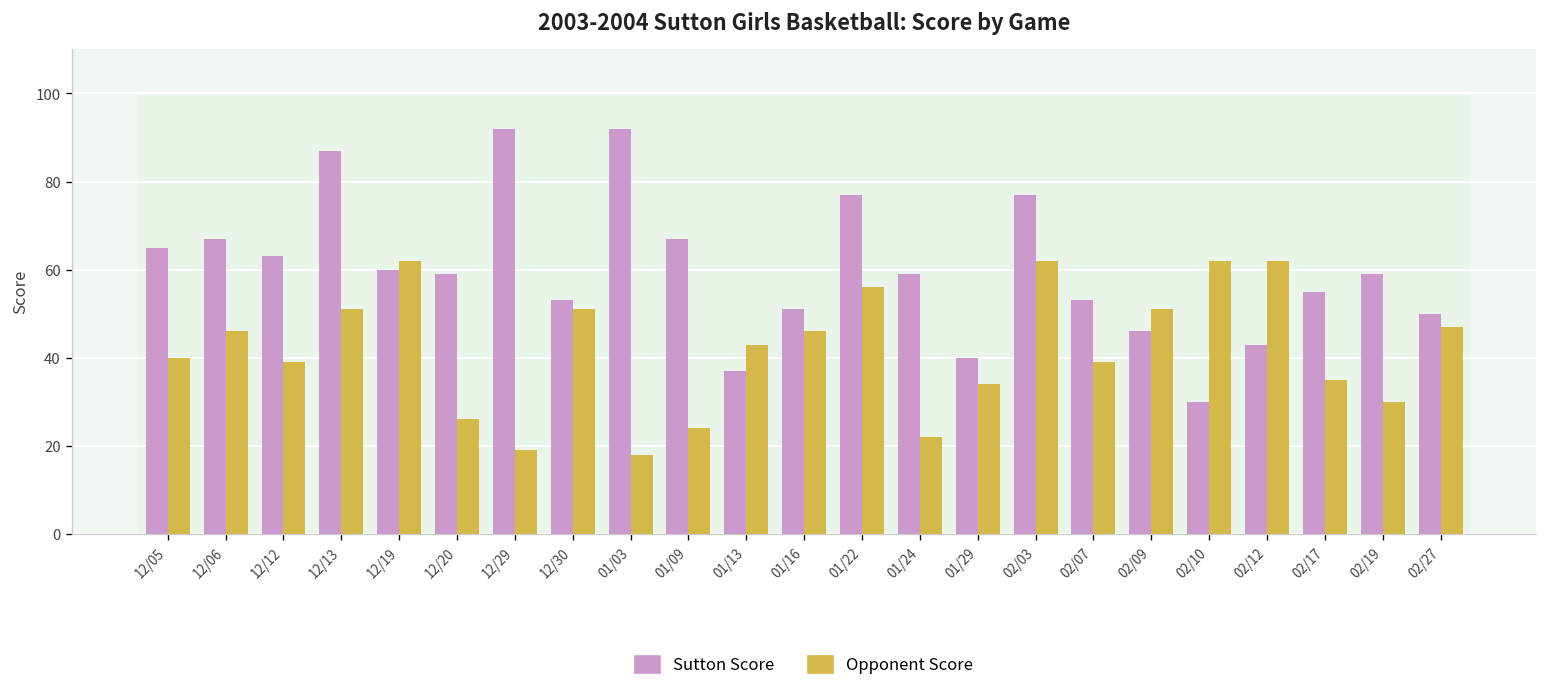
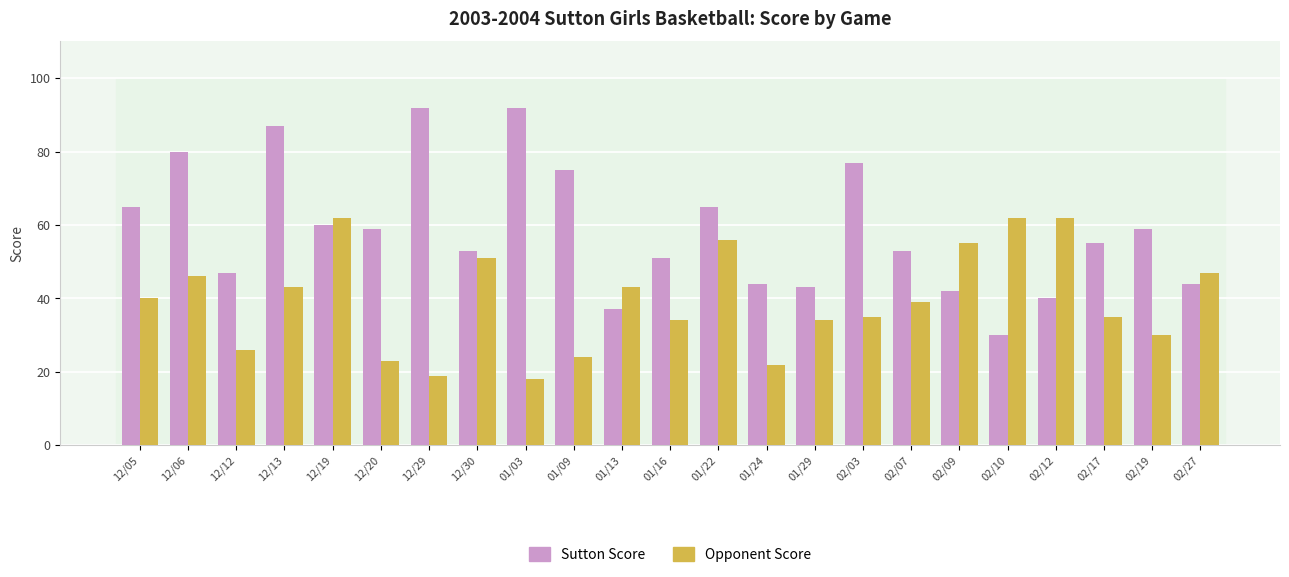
Sutton Score, 12/06: 67 -> 80
Sutton Score, 12/12: 63 -> 47
Opponent Score, 12/12: 39 -> 26
Opponent Score, 12/13: 51 -> 43
Opponent Score, 12/20: 26 -> 23
Sutton Score, 01/09: 67 -> 75
Opponent Score, 01/16: 46 -> 34
Sutton Score, 01/22: 77 -> 65
Sutton Score, 01/24: 59 -> 44
Sutton Score, 01/29: 40 -> 43
Opponent Score, 02/03: 62 -> 35
Sutton Score, 02/09: 46 -> 42
Opponent Score, 02/09: 51 -> 55
Sutton Score, 02/12: 43 -> 40
Sutton Score, 02/27: 50 -> 44
